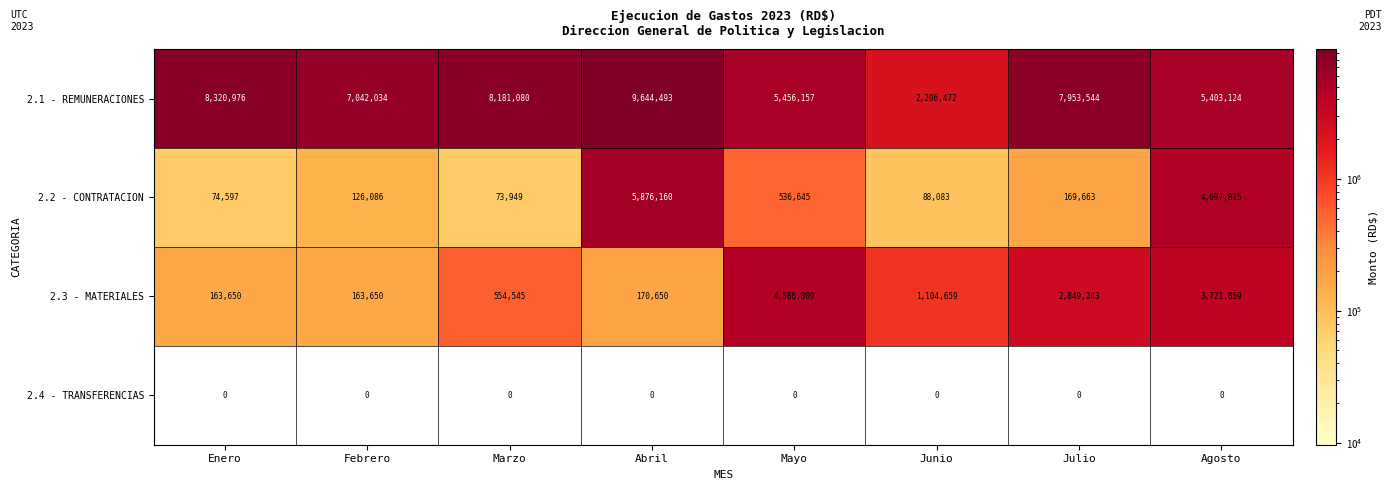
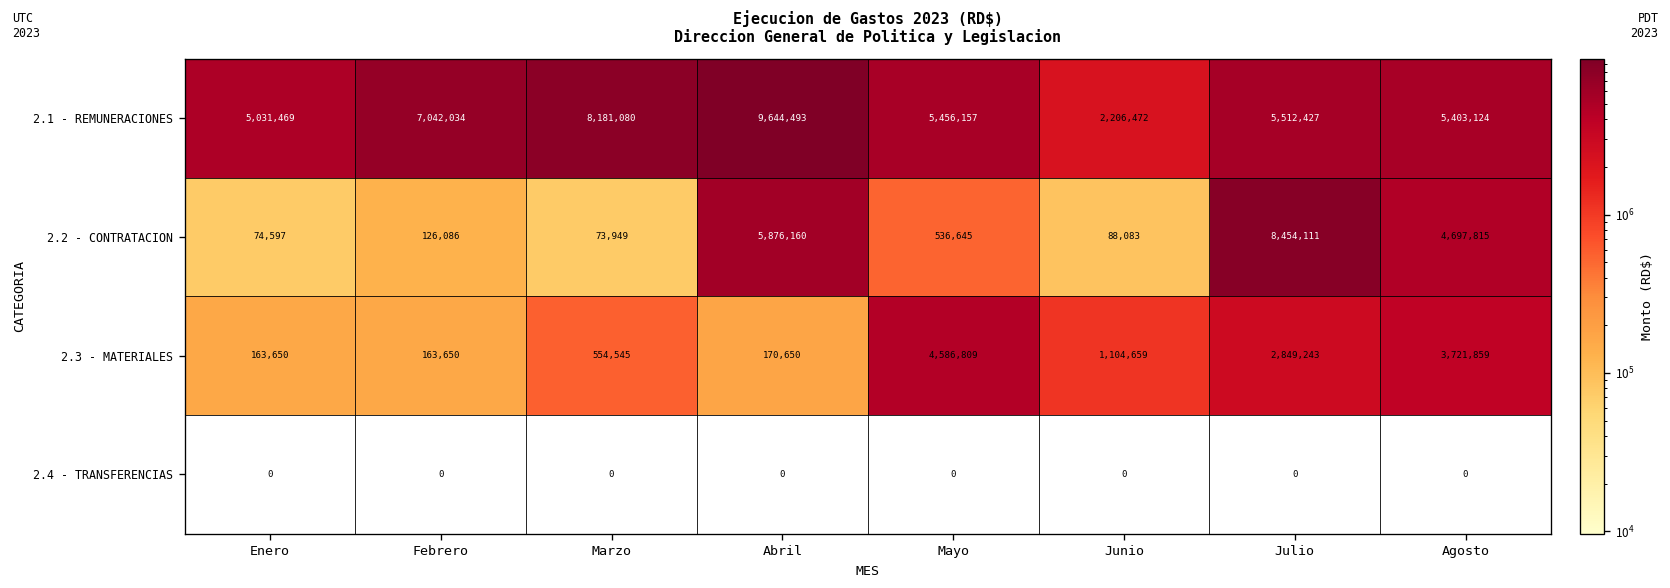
2.1 - REMUNERACIONES, Enero: 8,320,976 -> 5,031,469
2.1 - REMUNERACIONES, Julio: 7,953,544 -> 5,512,427
2.2 - CONTRATACION, Julio: 169,663 -> 8,454,111
